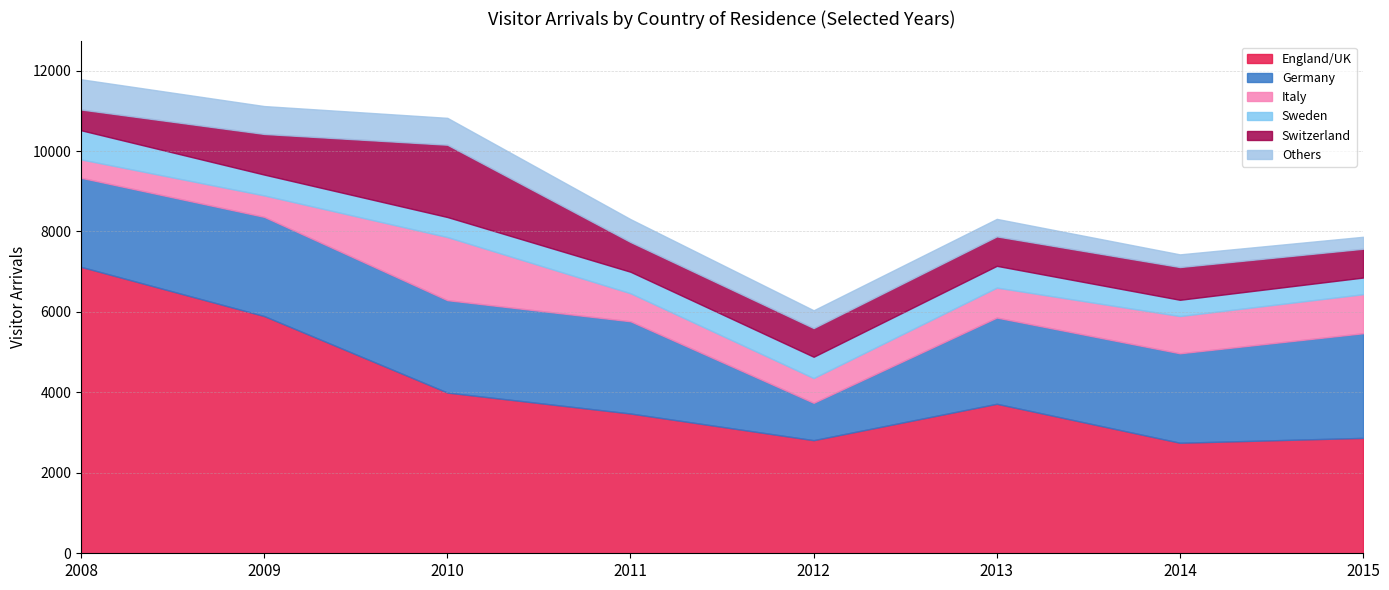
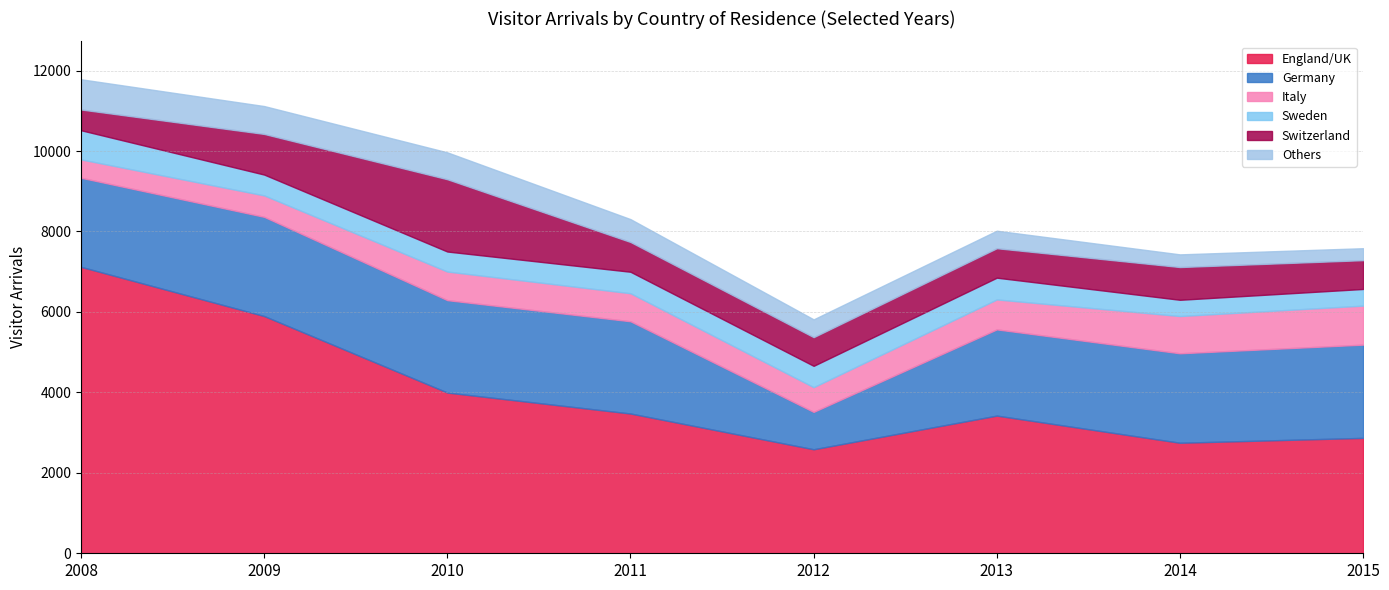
Italy, 2010: 1600 -> 700
England/UK, 2012: 2800 -> 2600
England/UK, 2013: 3700 -> 3400
Germany, 2015: 2600 -> 2300
